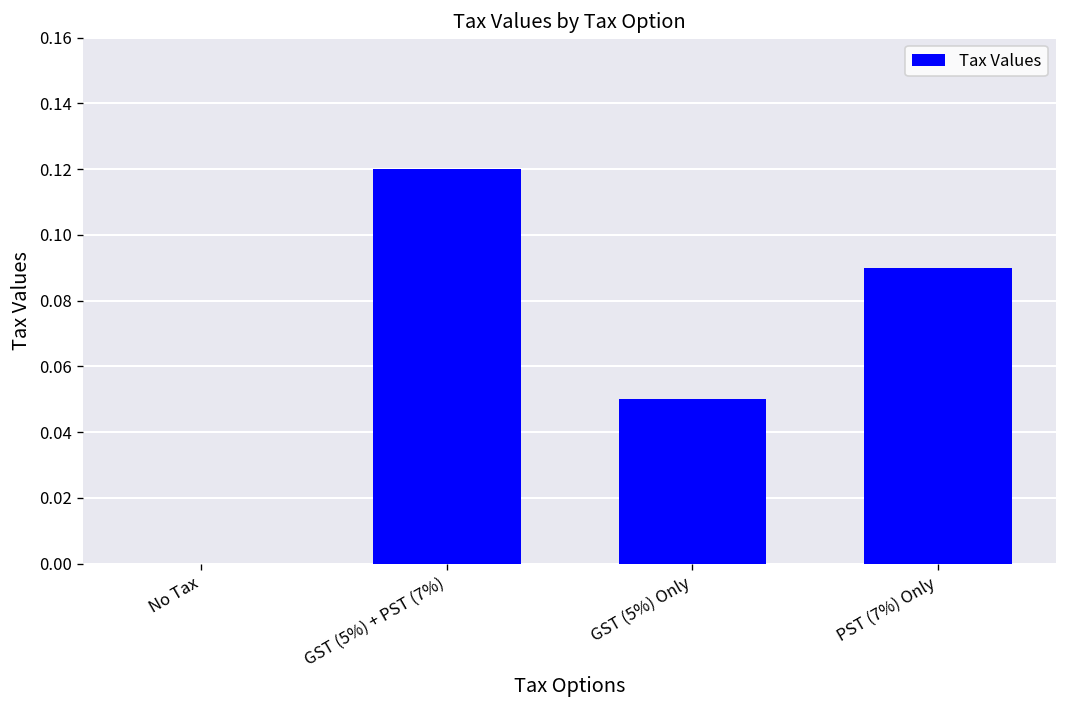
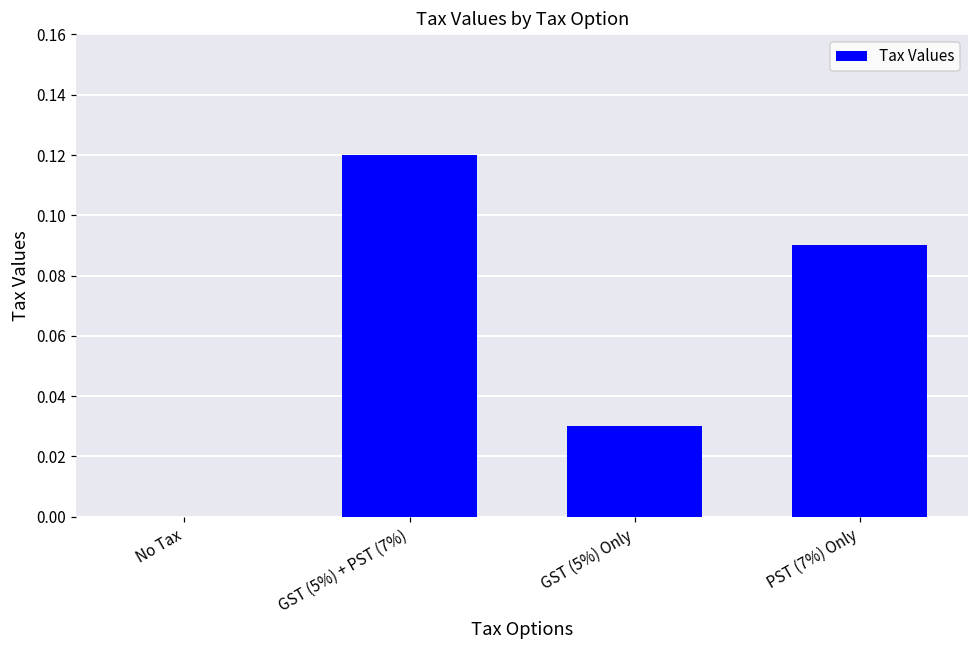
GST (5%) Only: 0.05 -> 0.03
